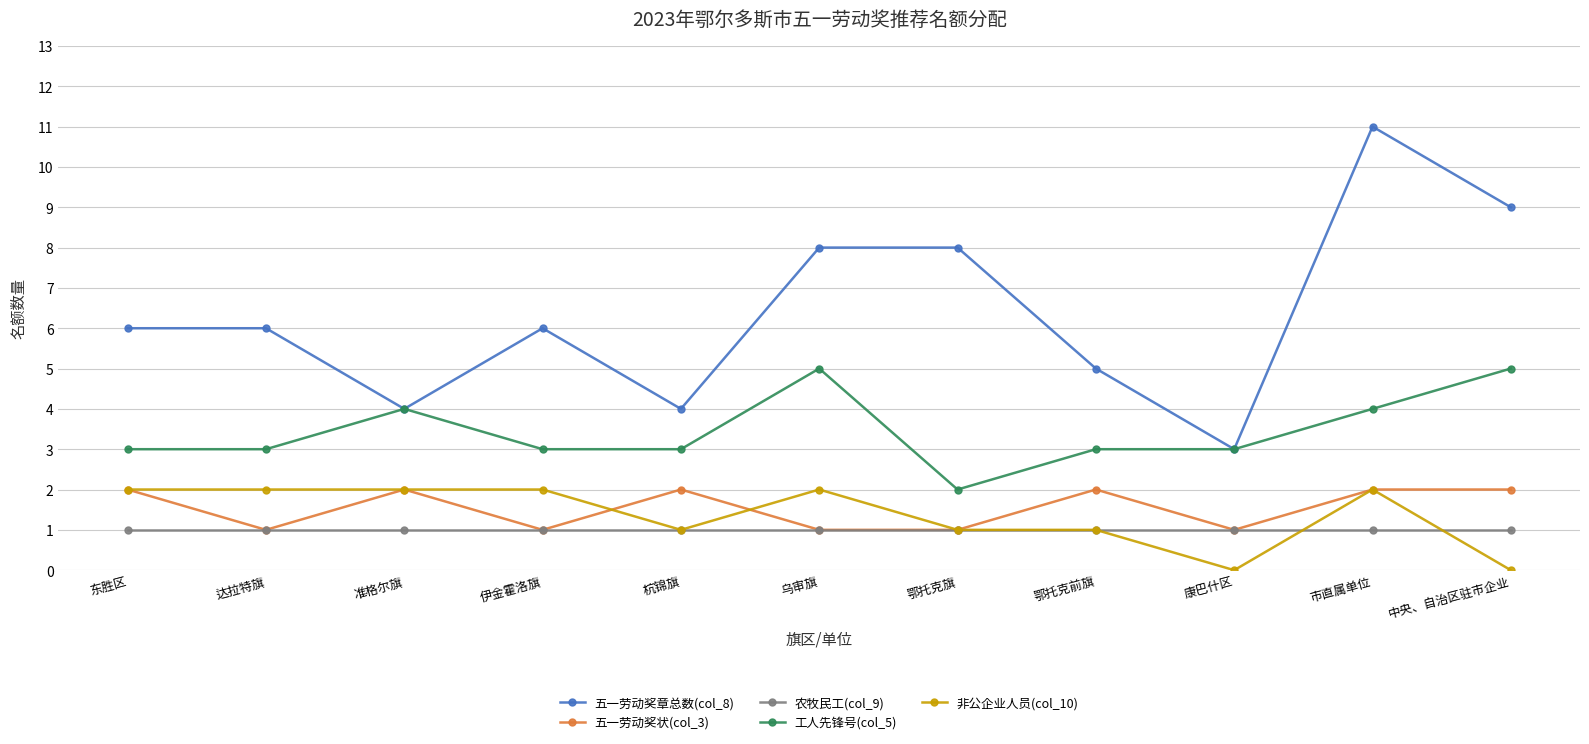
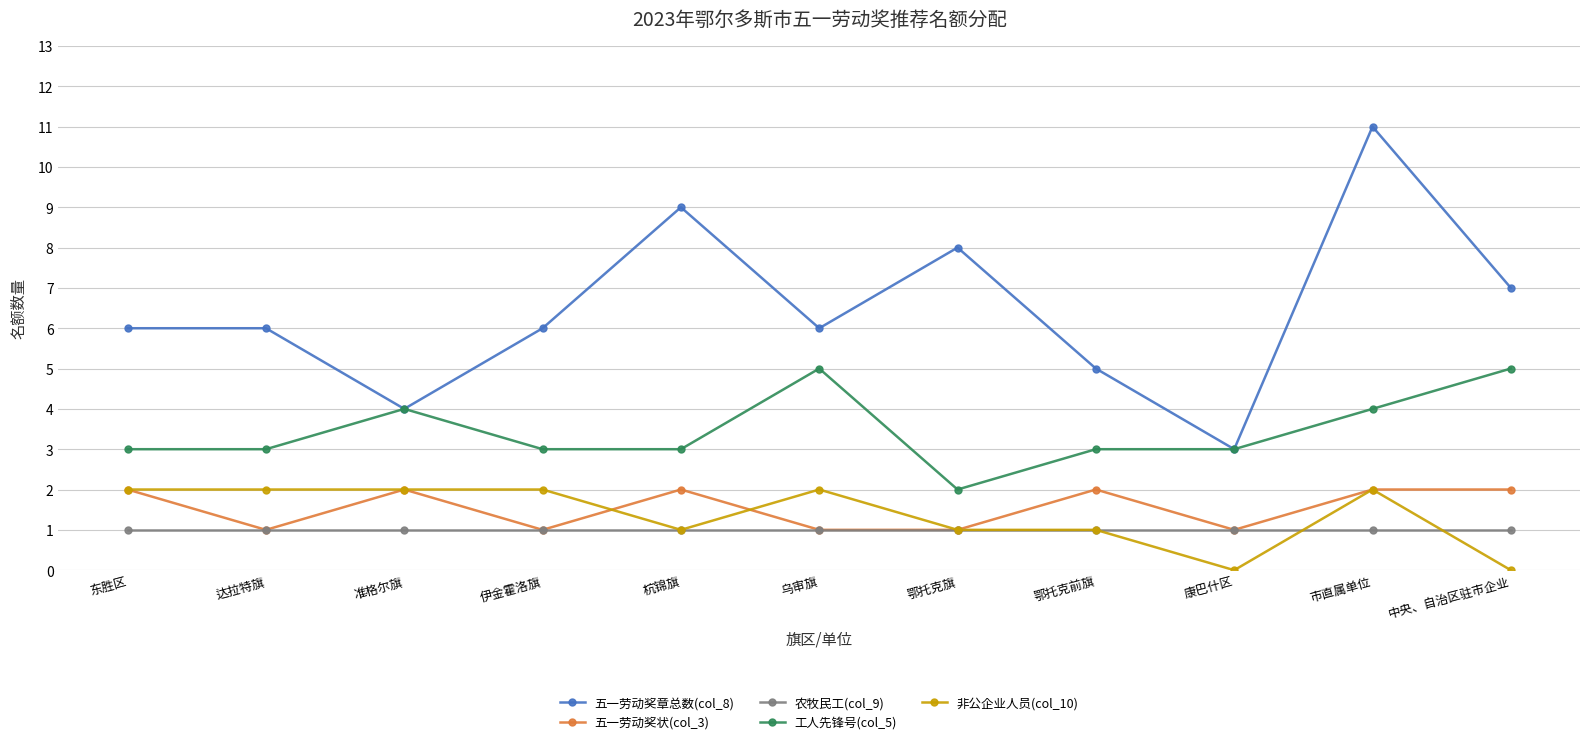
五一劳动奖章总数(col_8), 杭锦旗: 4 -> 9
五一劳动奖章总数(col_8), 乌审旗: 8 -> 6
五一劳动奖章总数(col_8), 中央、自治区驻市企业: 9 -> 7
